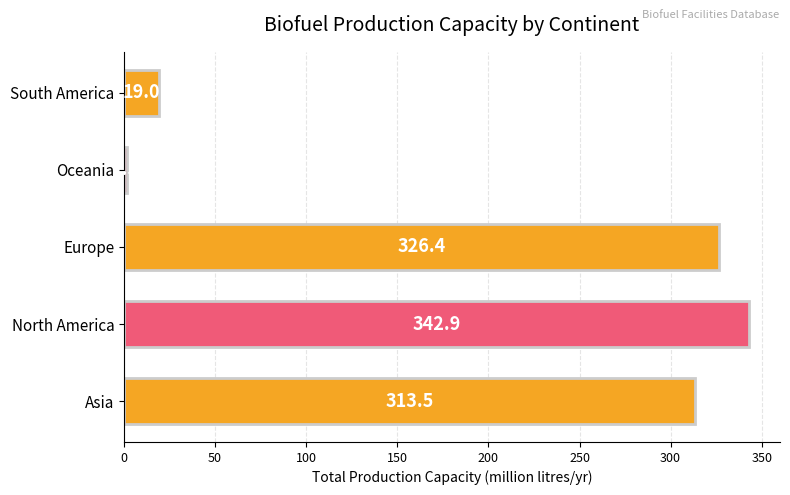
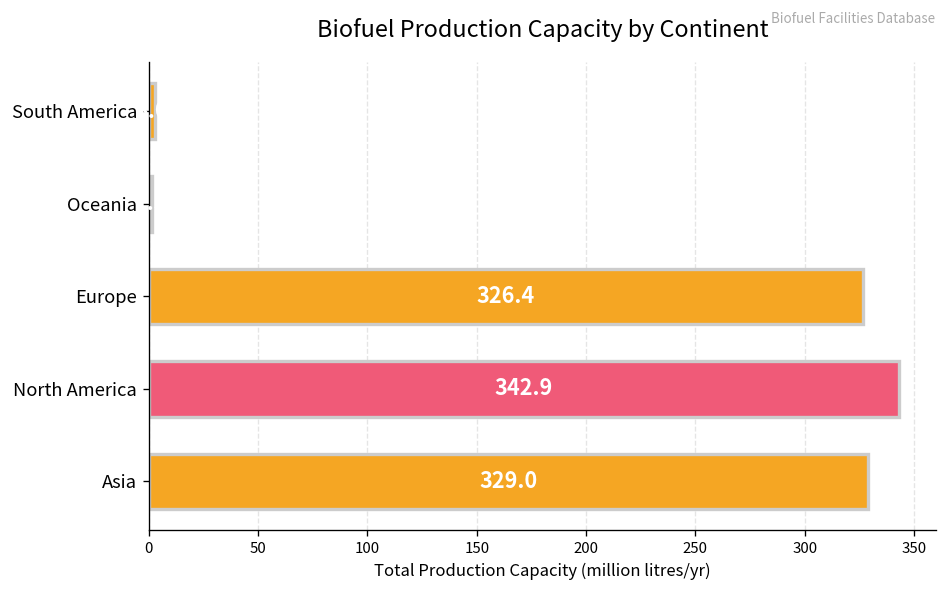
South America: 19 -> 3
Asia: 313.5 -> 329.0
